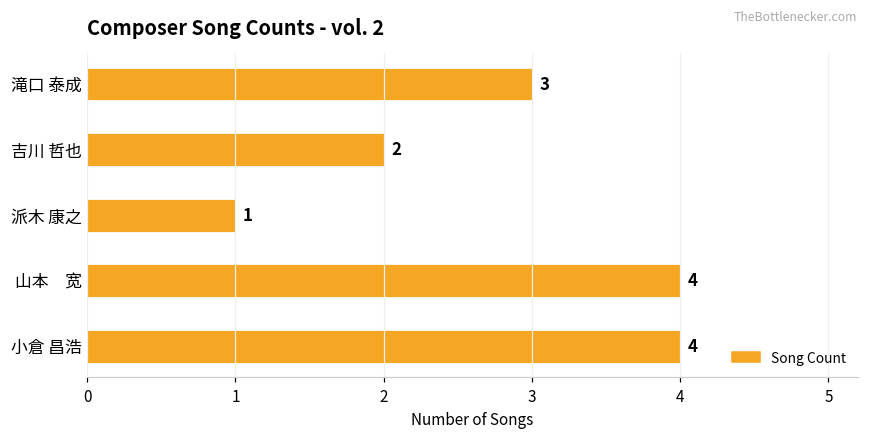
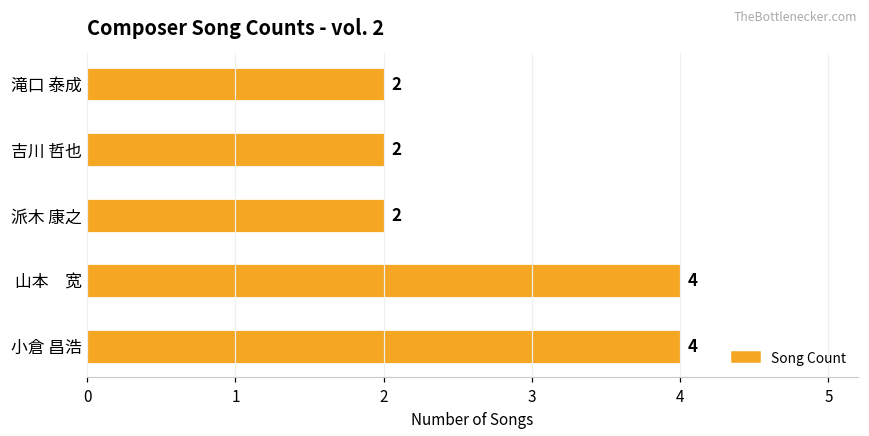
滝口 泰成: 3 -> 2
派木 康之: 1 -> 2
